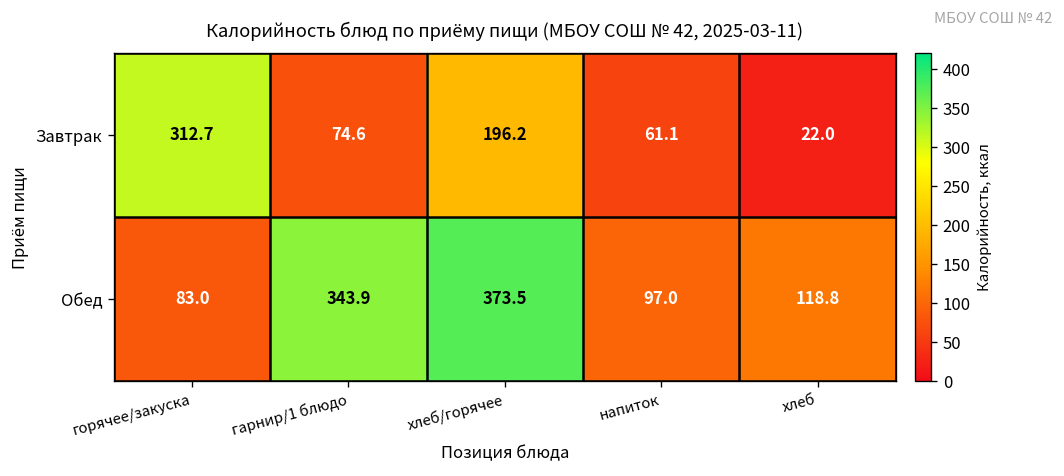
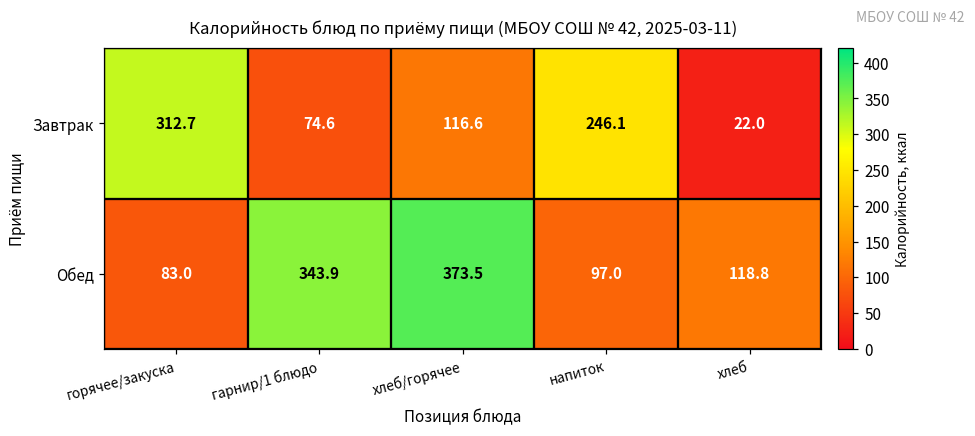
Завтрак, хлеб/горячее: 196.2 -> 116.6
Завтрак, напиток: 61.1 -> 246.1
